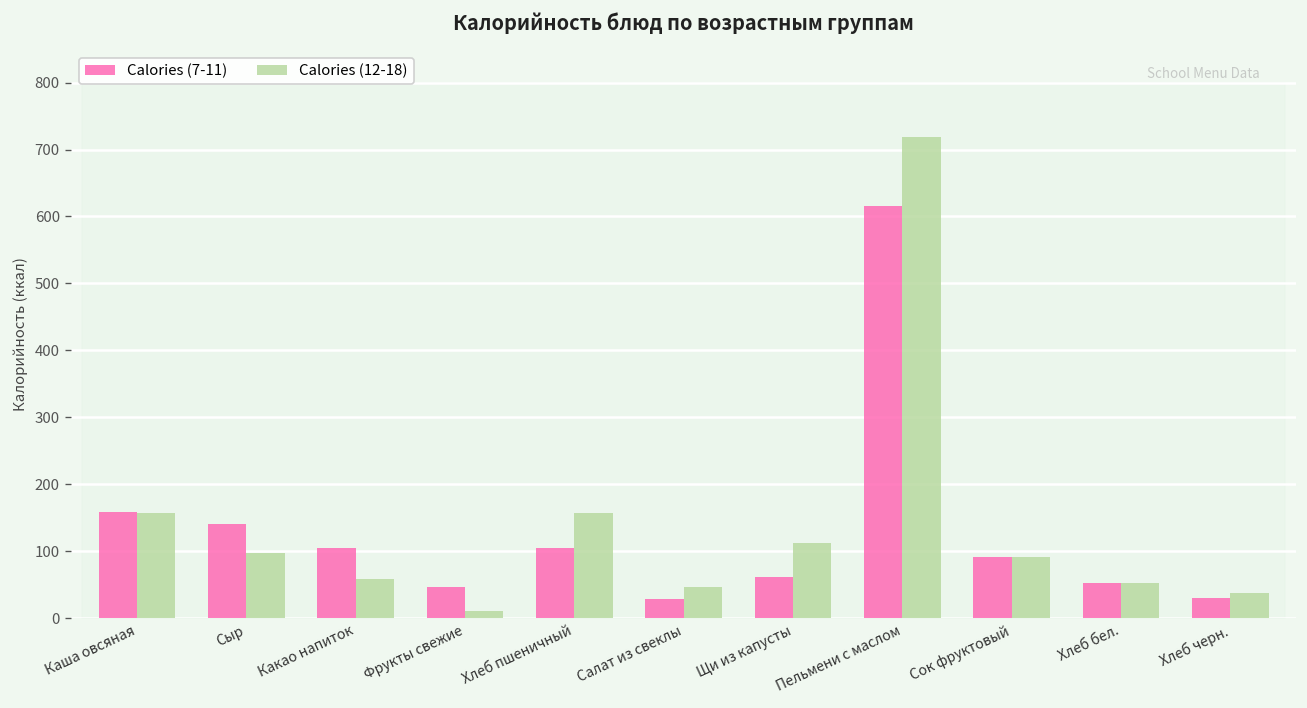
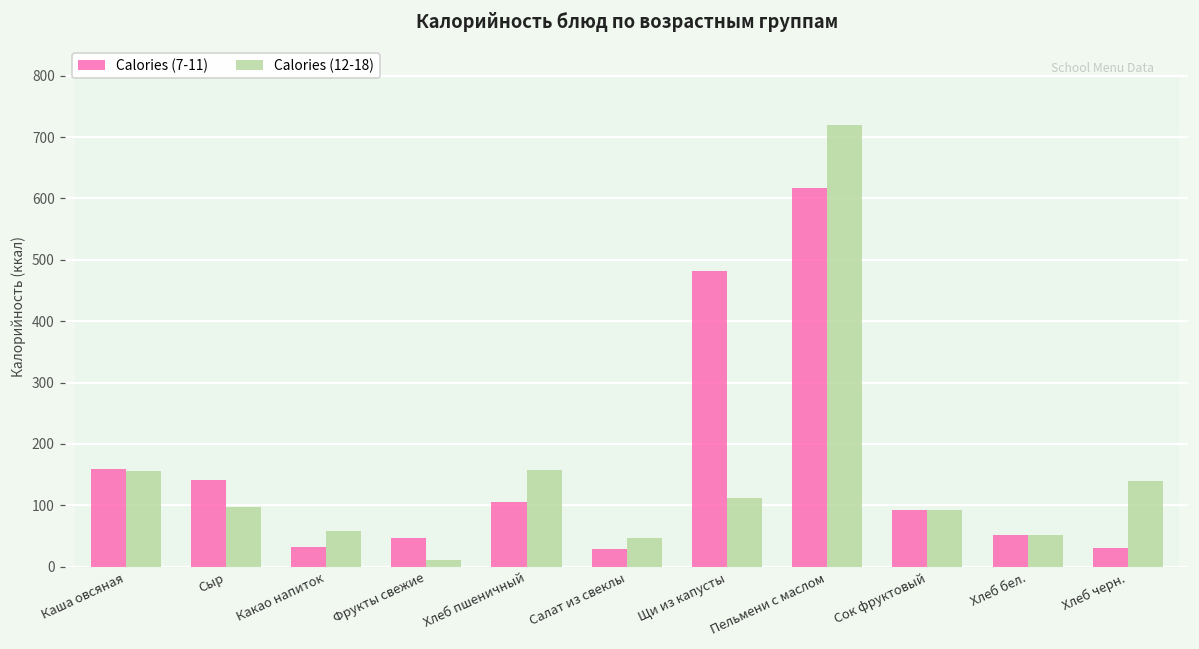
Calories (7-11), Какао напиток: 100 -> 30
Calories (7-11), Щи из капусты: 60 -> 480
Calories (12-18), Хлеб черн.: 40 -> 140
